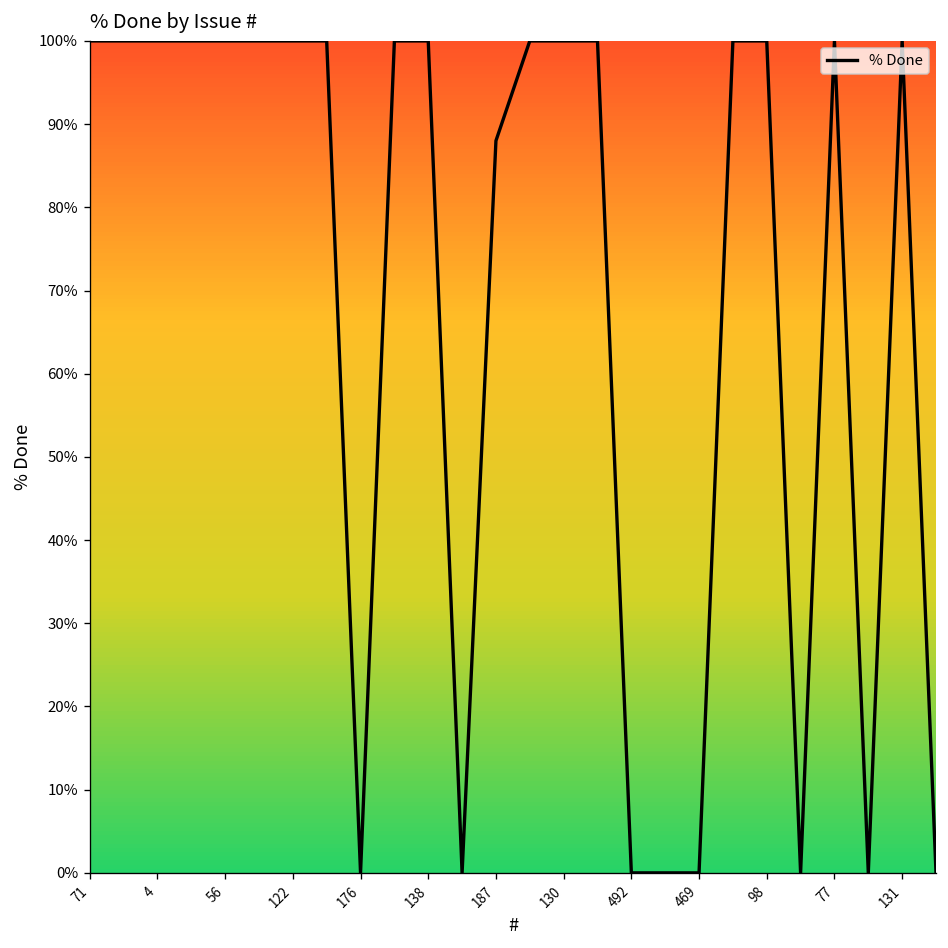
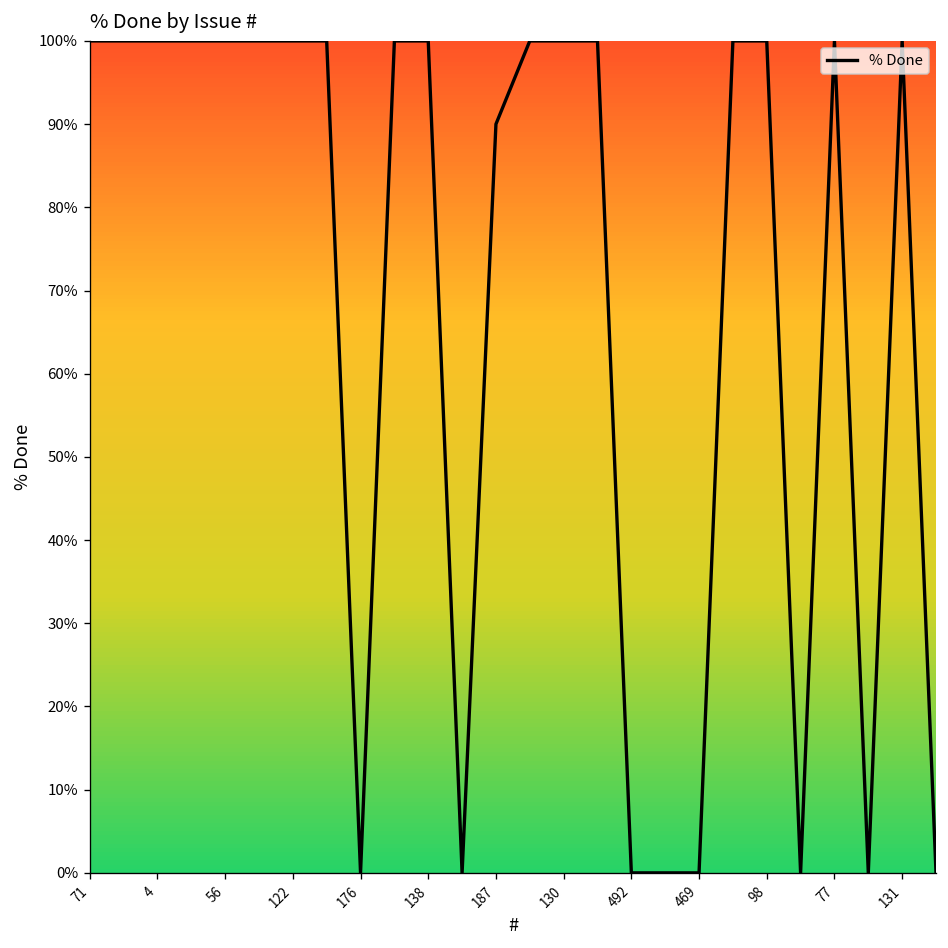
187: 88% -> 90%
